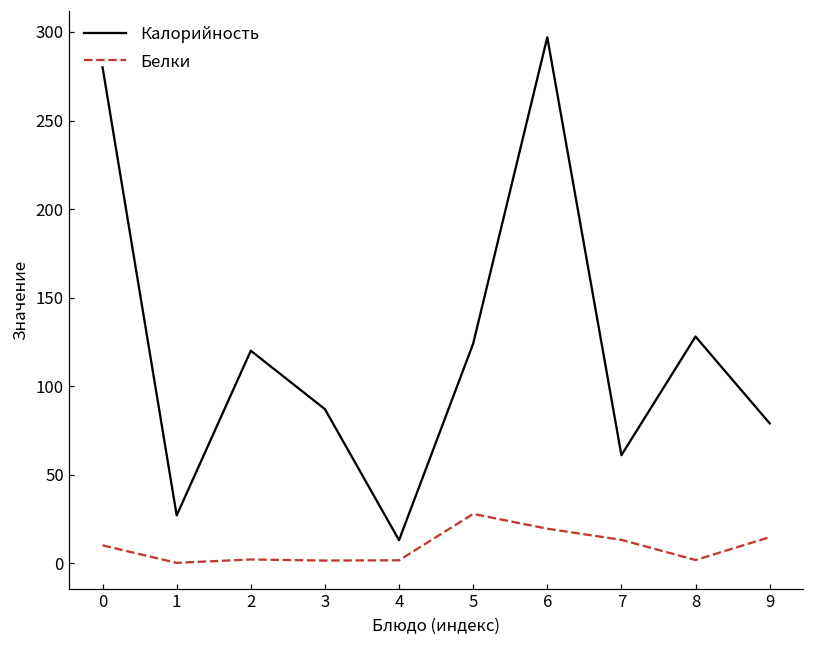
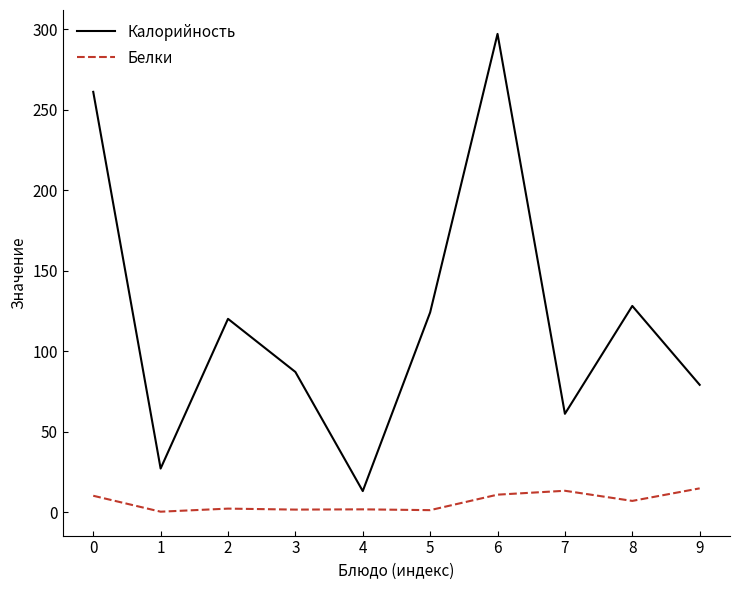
Калорийность, 0: 280 -> 261
Белки, 5: 28 -> 1
Белки, 6: 19 -> 11
Белки, 8: 2 -> 7
